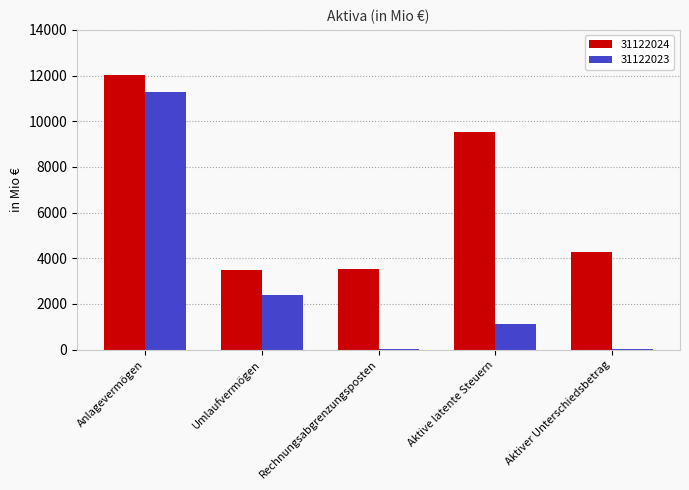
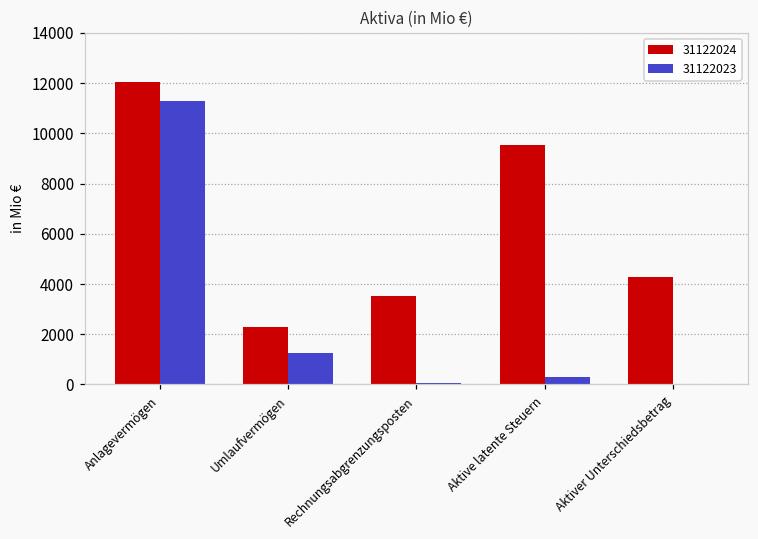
31122024, Umlaufvermögen: 3500 -> 2300
31122023, Umlaufvermögen: 2400 -> 1300
31122023, Aktive latente Steuern: 1100 -> 300
